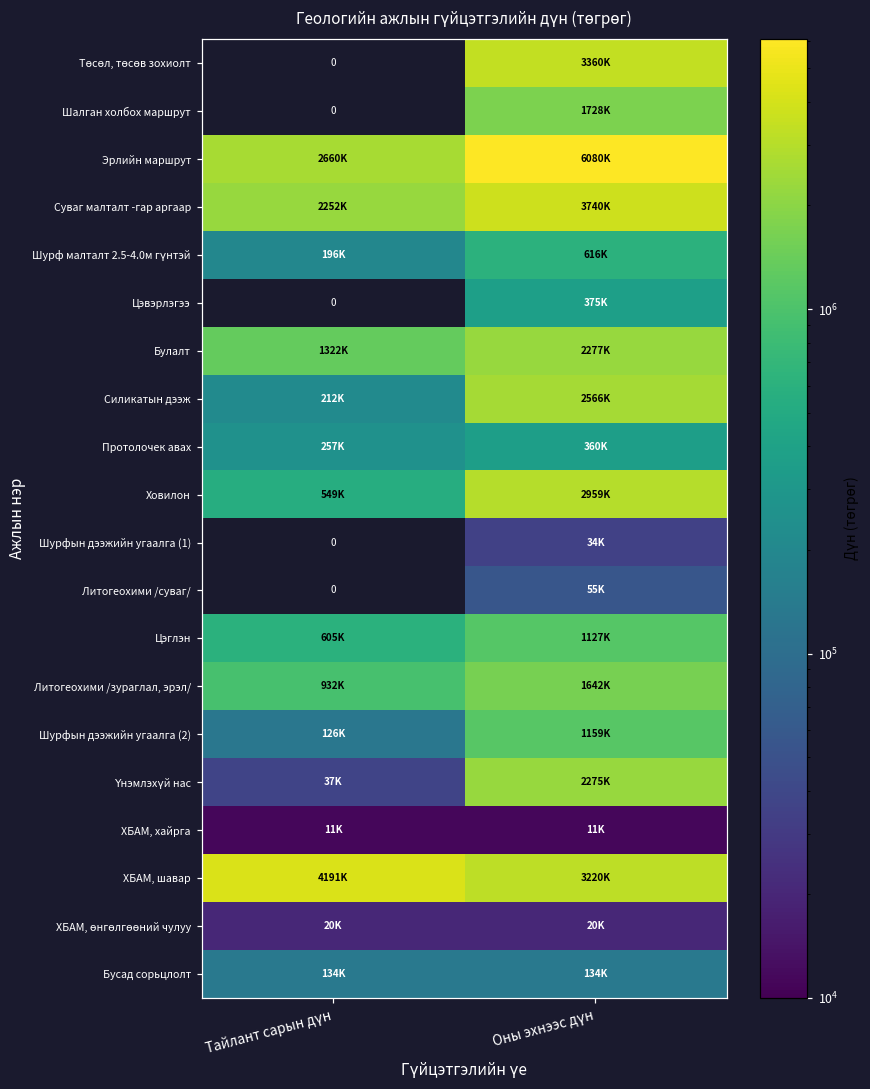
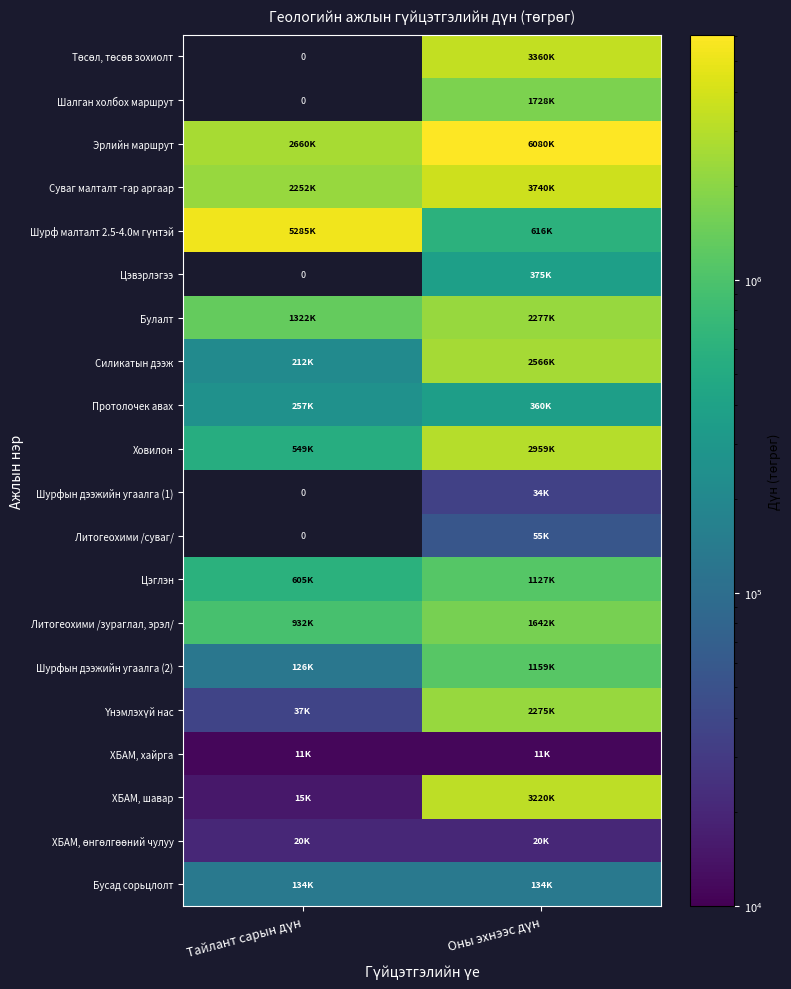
Шурф малталт 2.5-4.0м гүнтэй, Тайлант сарын дүн: 196K -> 5285K
ХБАМ, шавар, Тайлант сарын дүн: 4191K -> 15K
